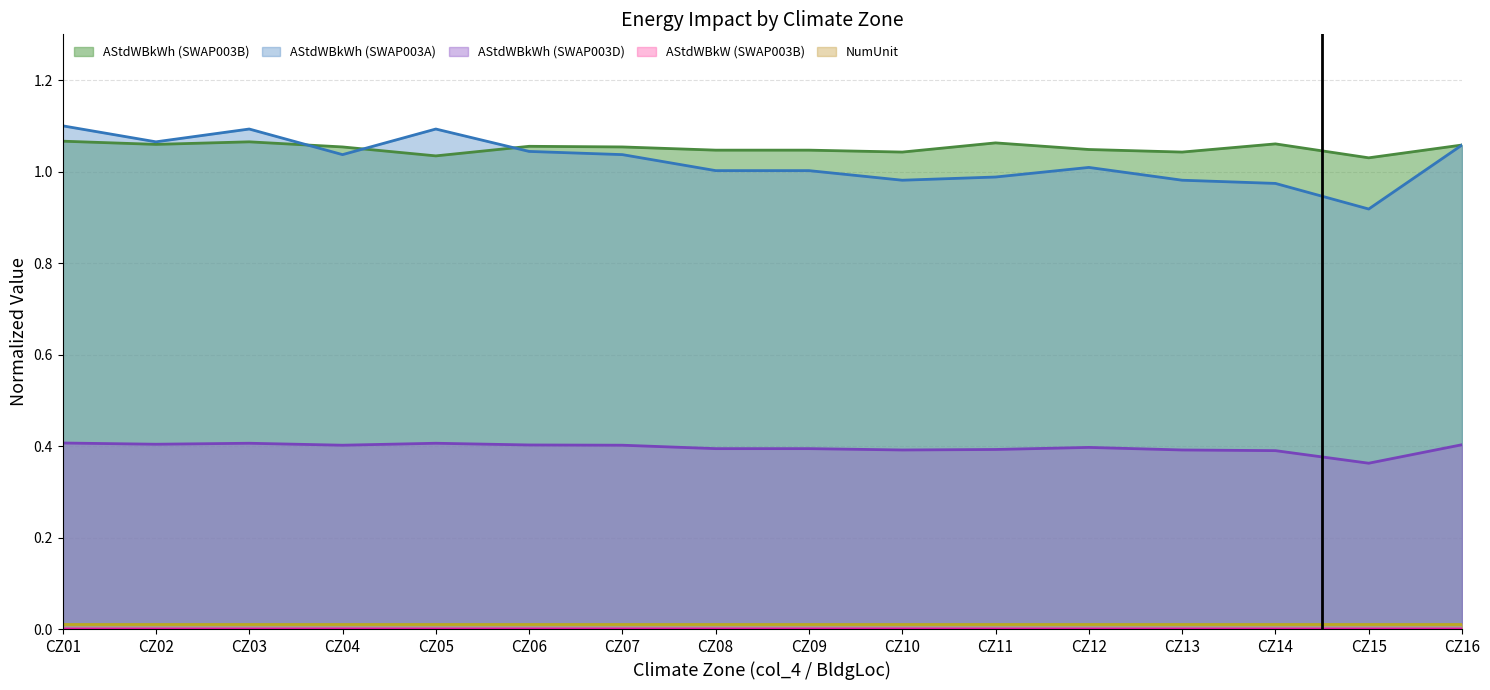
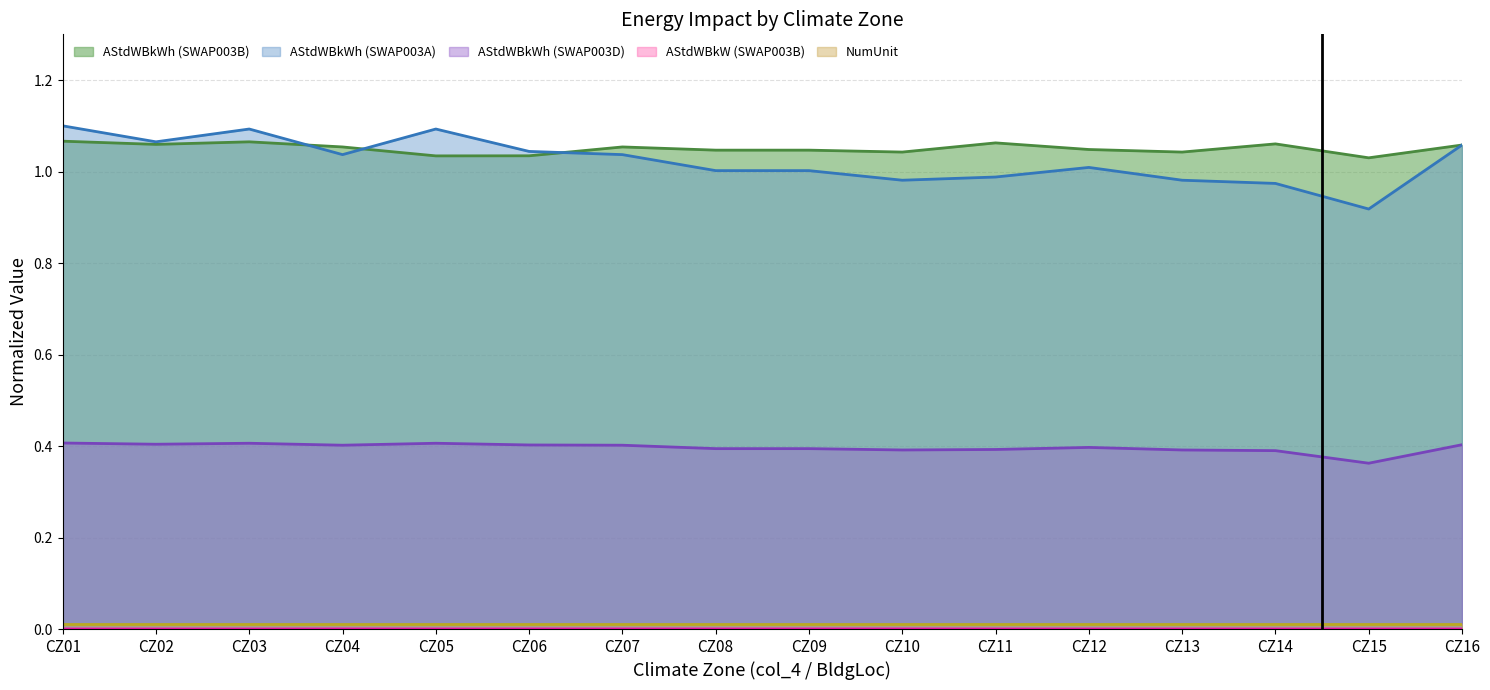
AStdWBkWh (SWAP003B), CZ06: 1.06 -> 1.03
